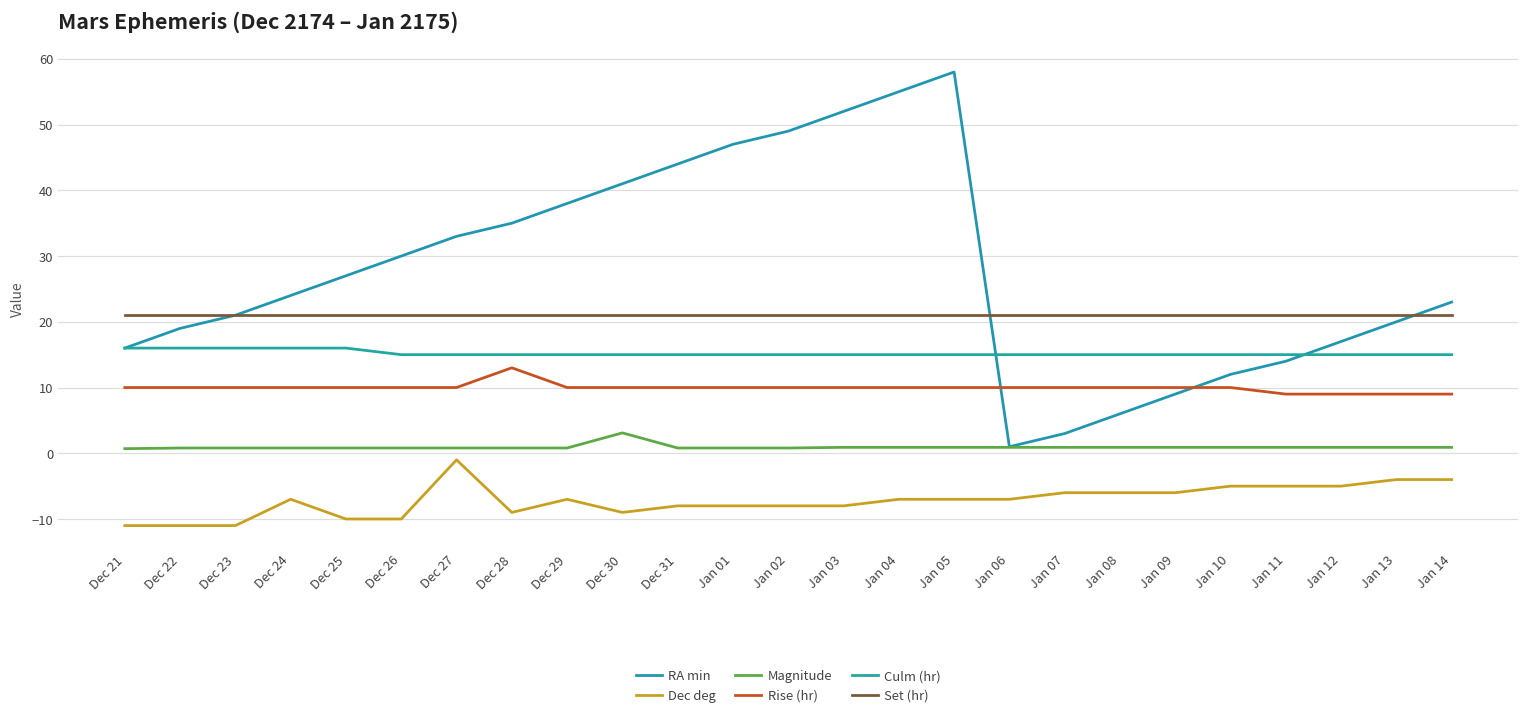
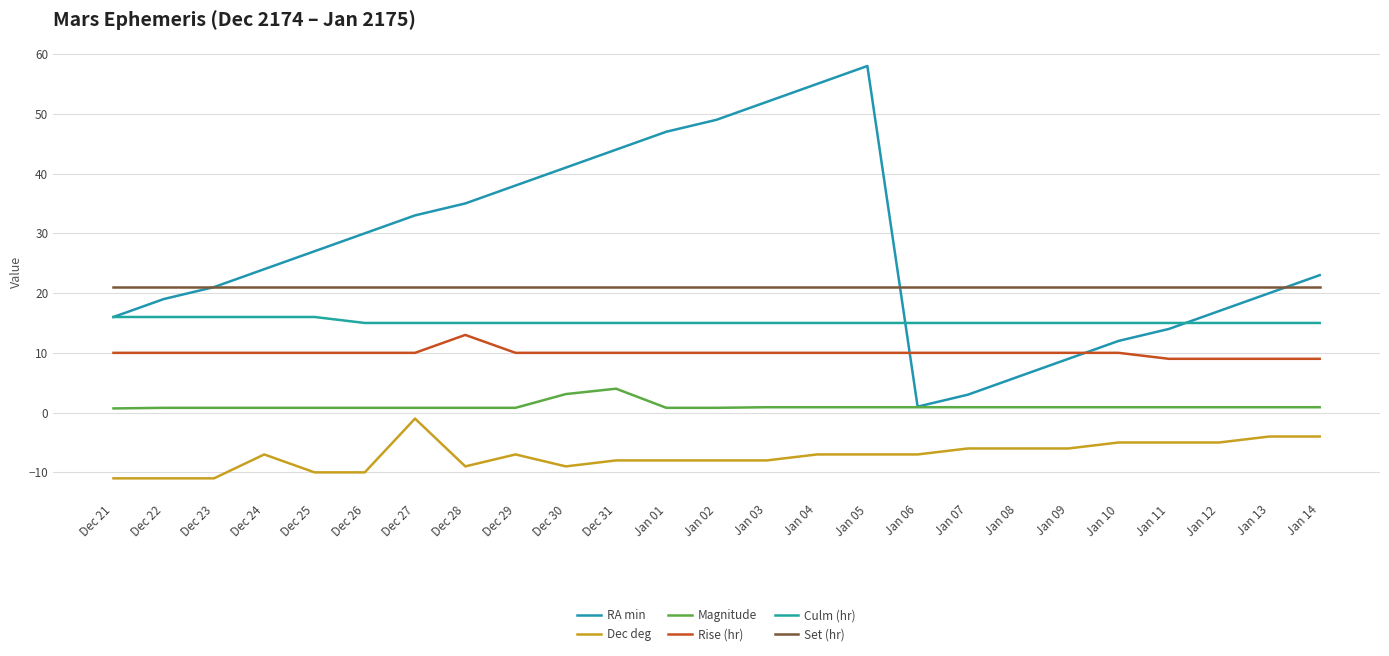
Magnitude, Dec 31: 1 -> 4
